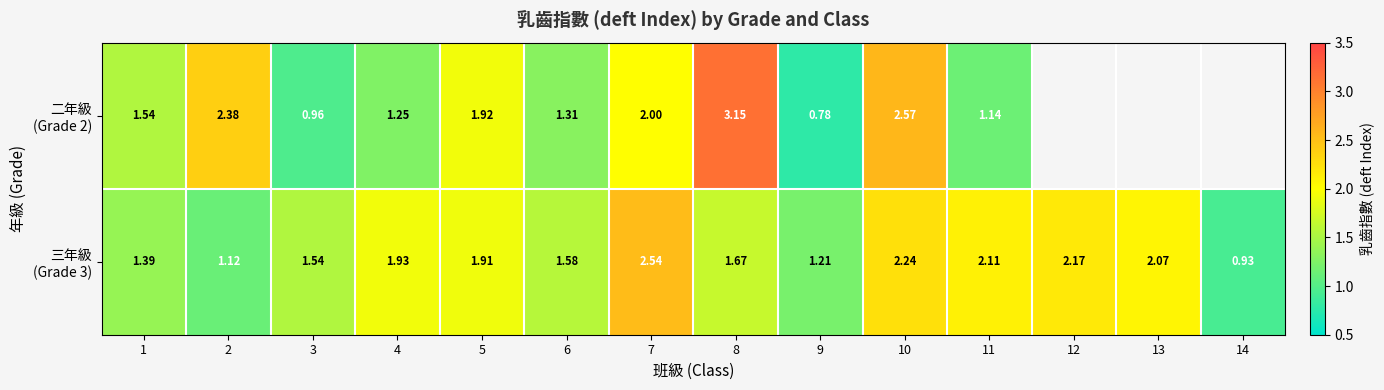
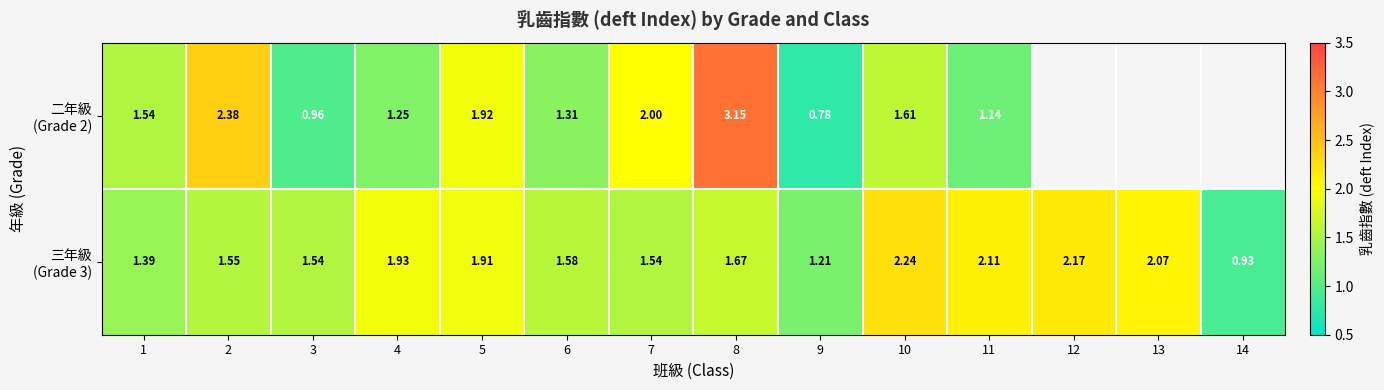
二年級 (Grade 2), 10: 2.57 -> 1.61
三年級 (Grade 3), 2: 1.12 -> 1.55
三年級 (Grade 3), 7: 2.54 -> 1.54
